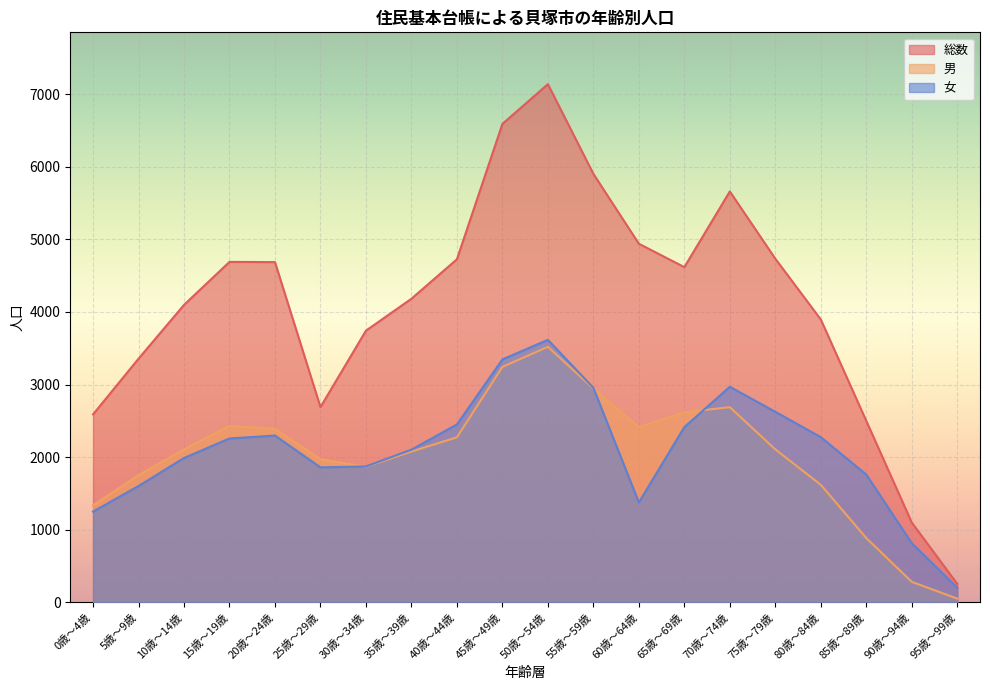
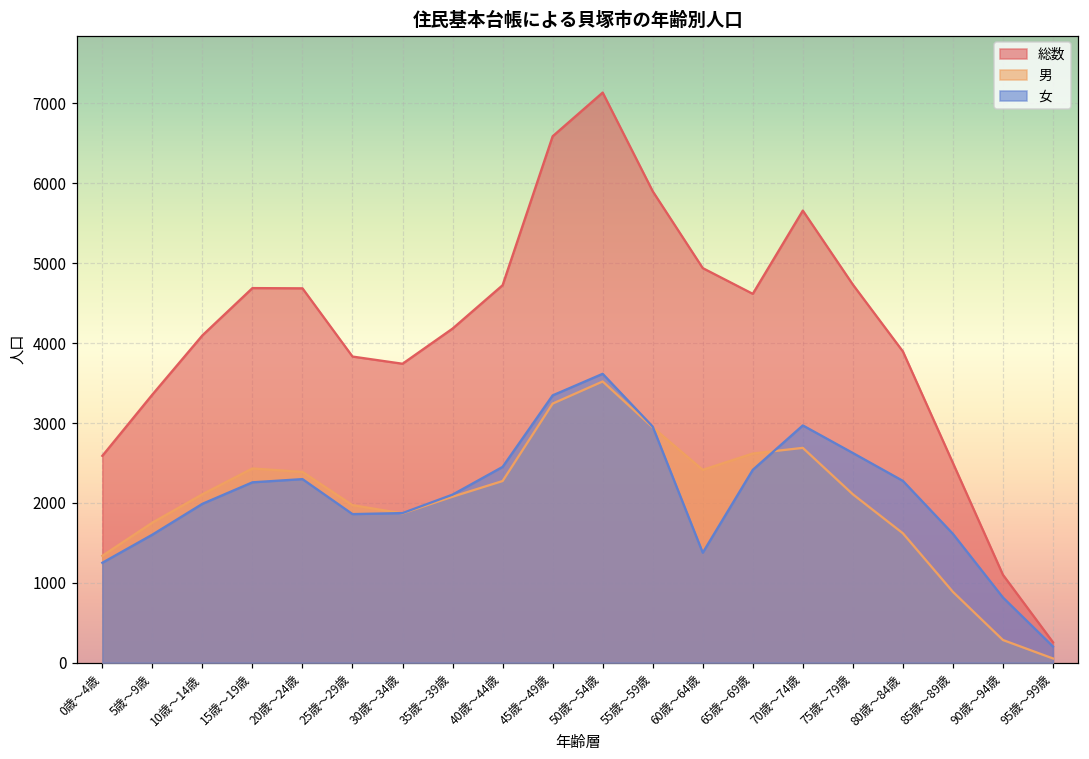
総数, 25歳～29歳: 2700 -> 3800
女, 85歳～89歳: 1800 -> 1600
